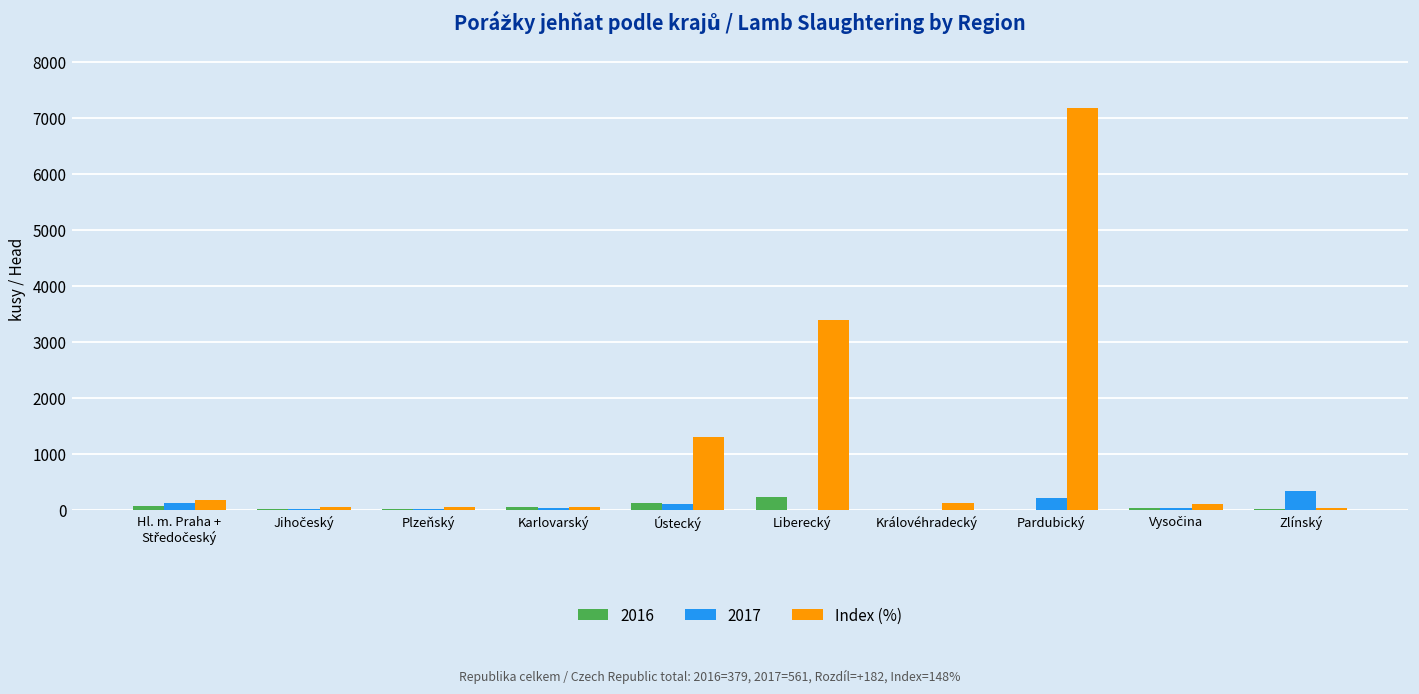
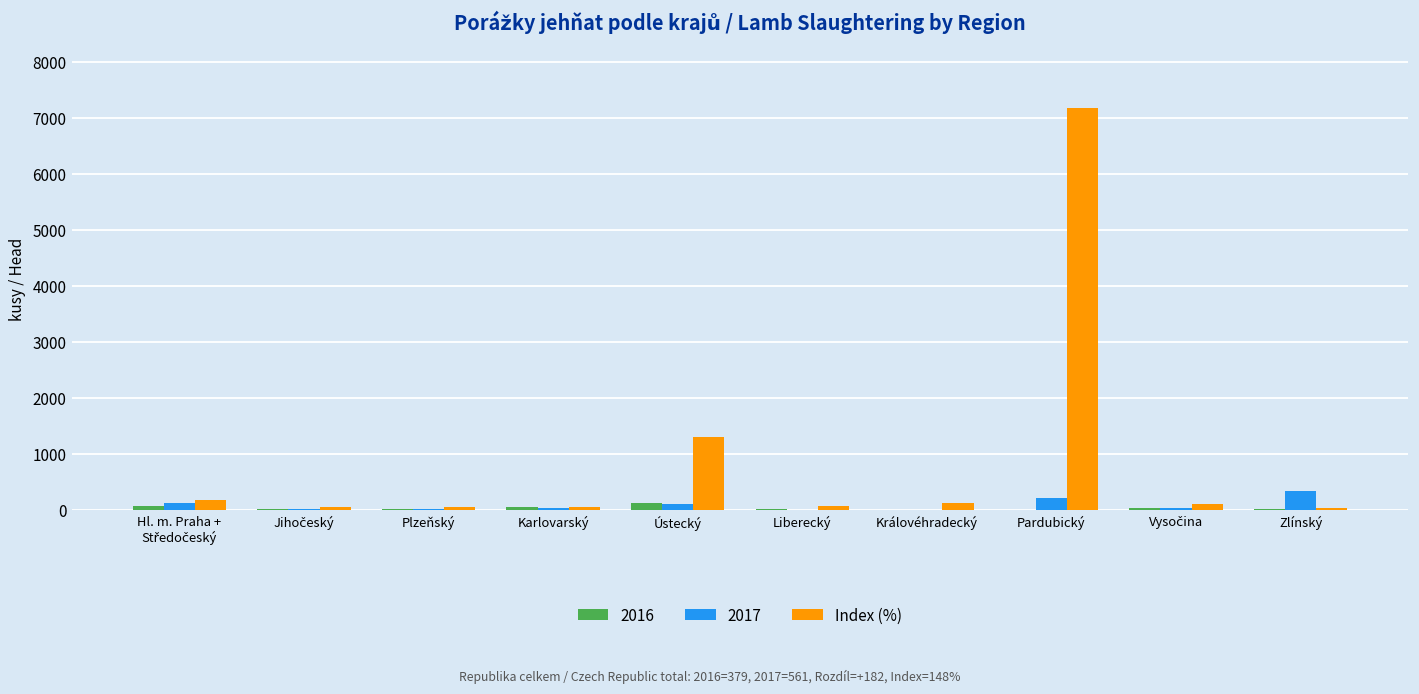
2016, Liberecký: 200 -> 0
Index (%), Liberecký: 3400 -> 100
